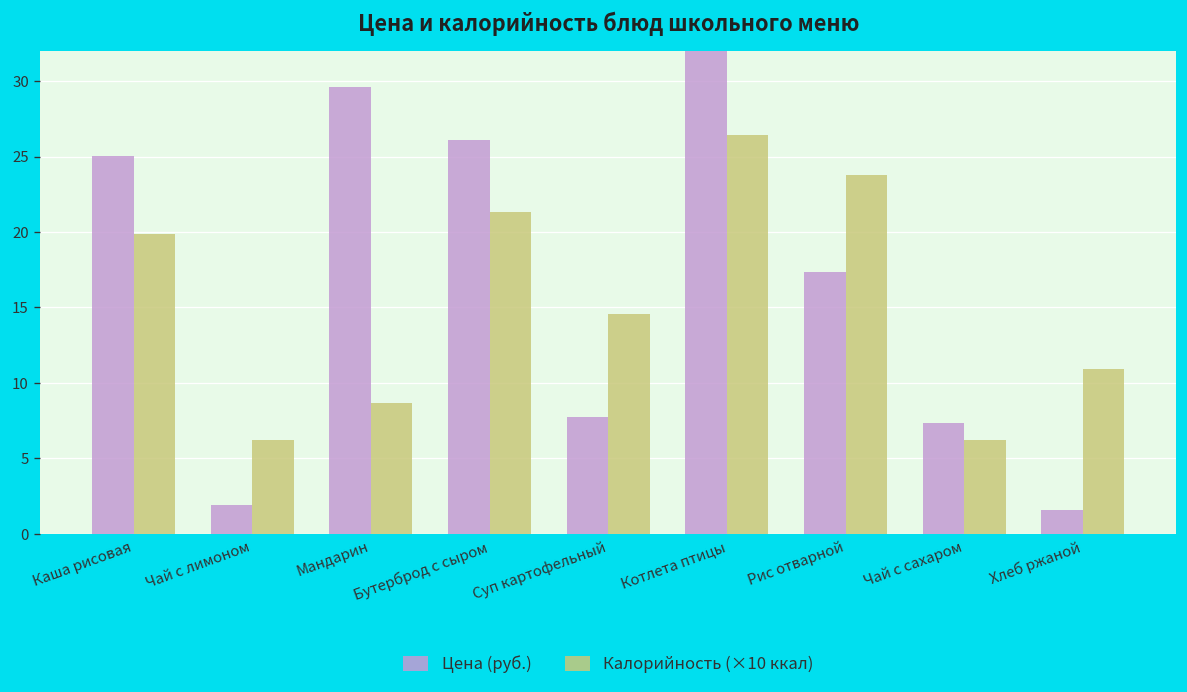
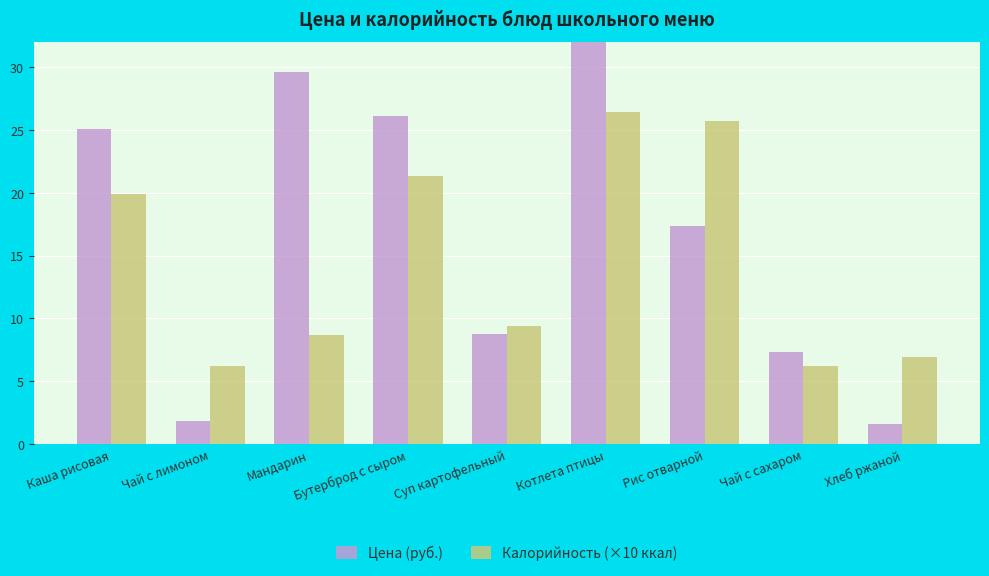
Цена (руб.), Суп картофельный: 7.8 -> 8.8
Калорийность (×10 ккал), Суп картофельный: 14.6 -> 9.4
Калорийность (×10 ккал), Рис отварной: 23.8 -> 25.7
Калорийность (×10 ккал), Хлеб ржаной: 10.9 -> 6.9
